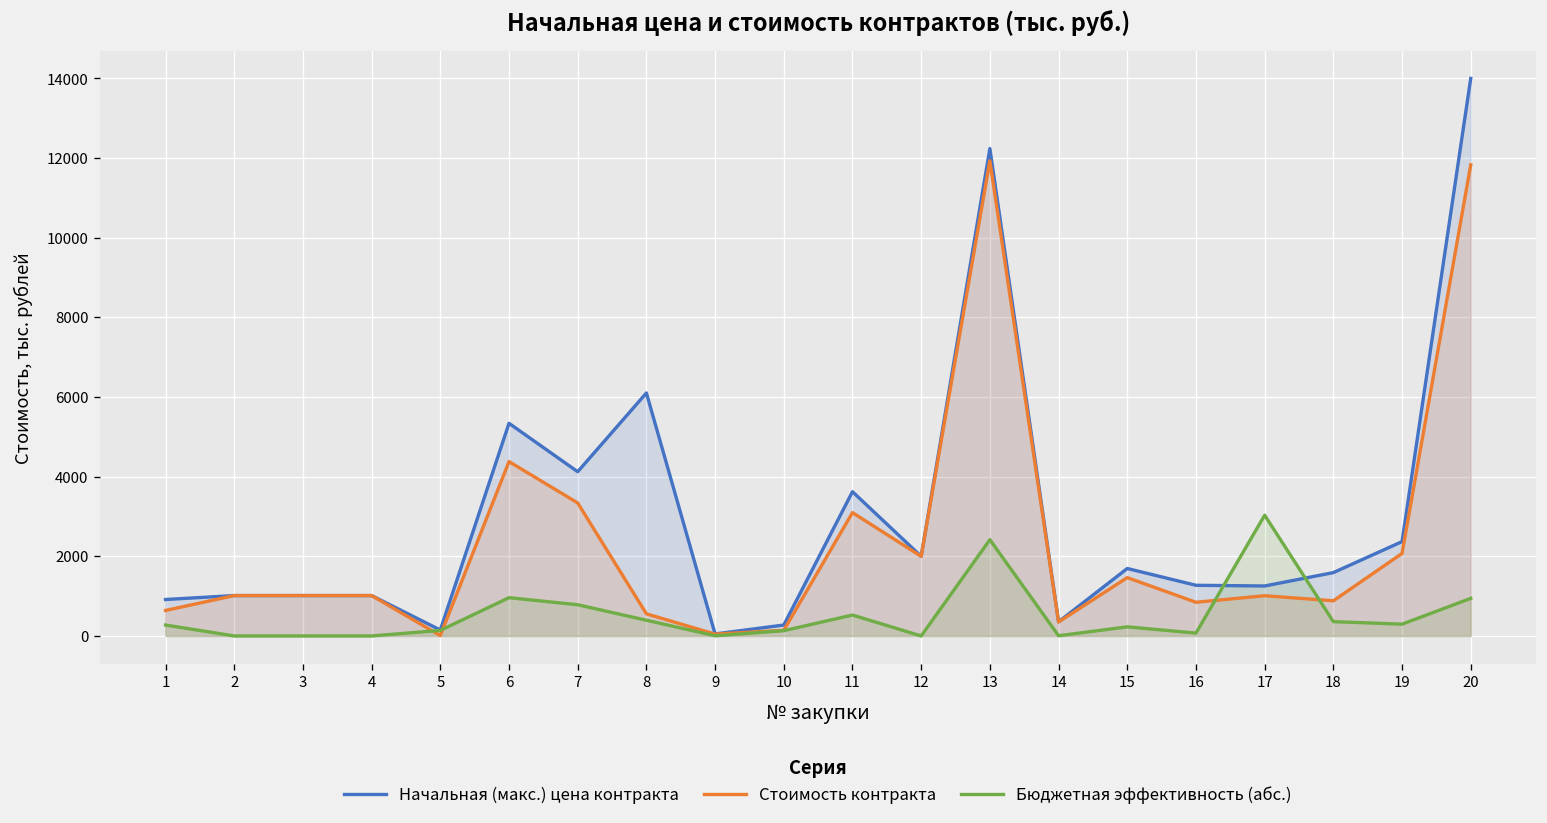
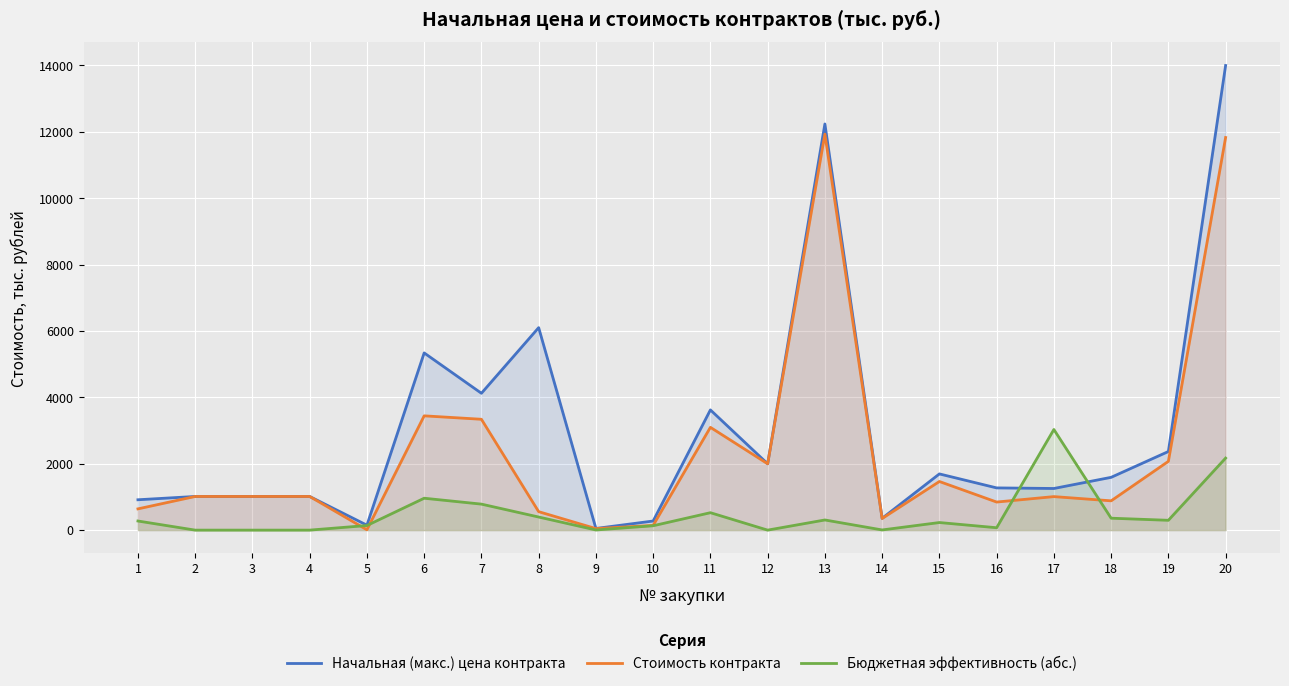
Стоимость контракта, 6: 4400 -> 3400
Бюджетная эффективность (абс.), 13: 2400 -> 300
Бюджетная эффективность (абс.), 20: 900 -> 2200
